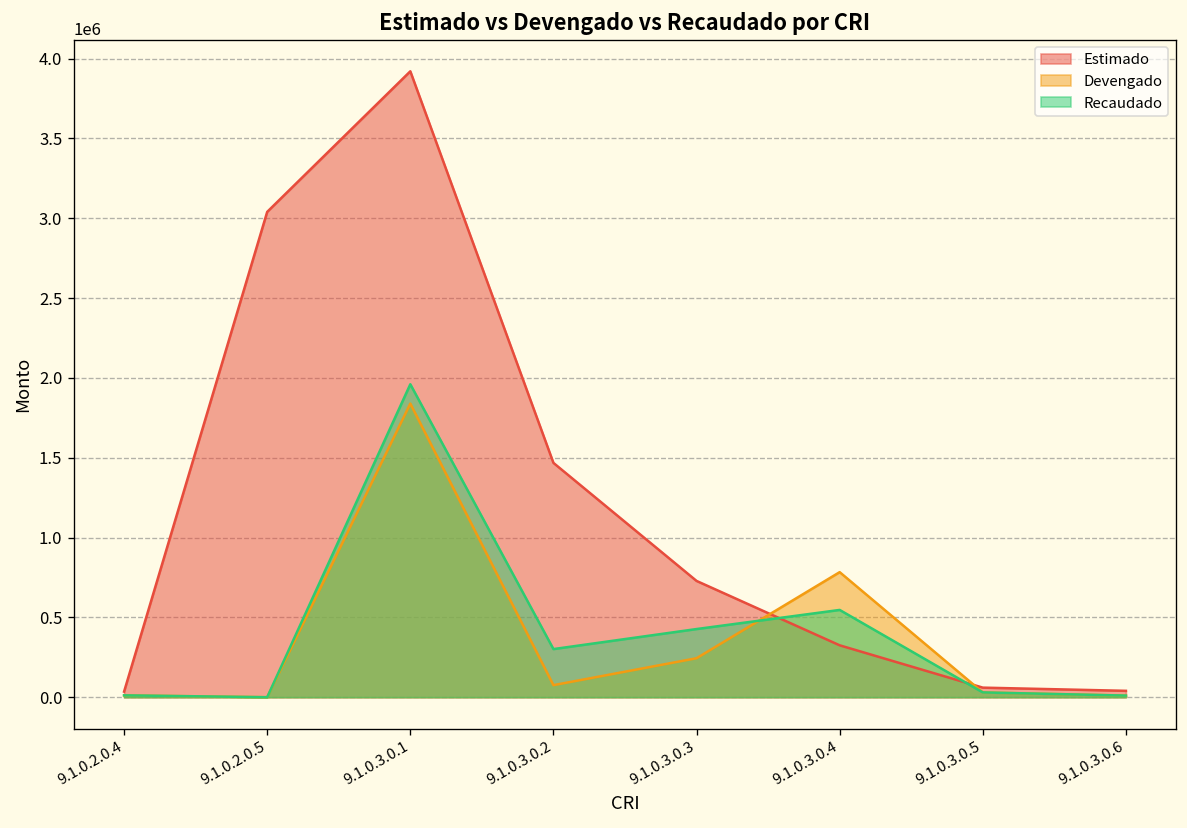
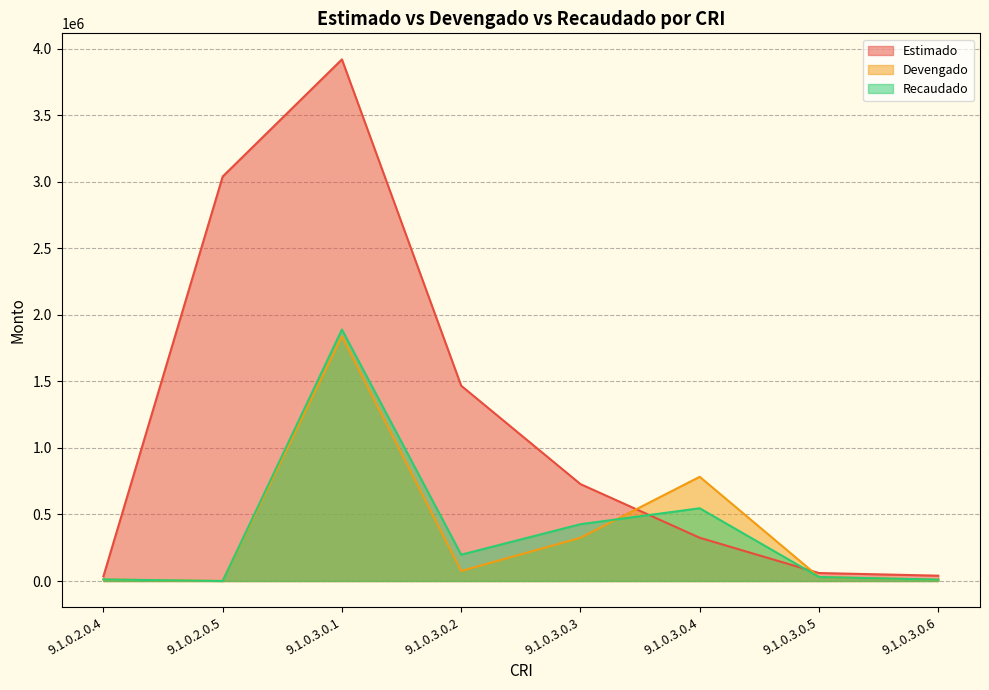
Recaudado, 9.1.0.3.0.1: 1960000 -> 1890000
Recaudado, 9.1.0.3.0.2: 300000 -> 200000
Devengado, 9.1.0.3.0.3: 240000 -> 330000
